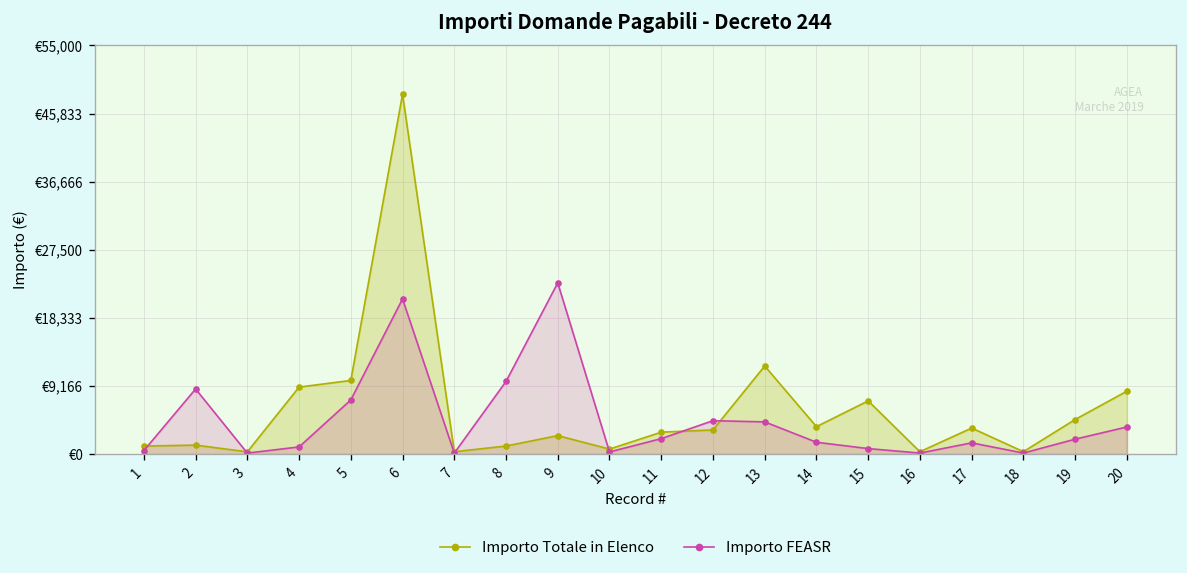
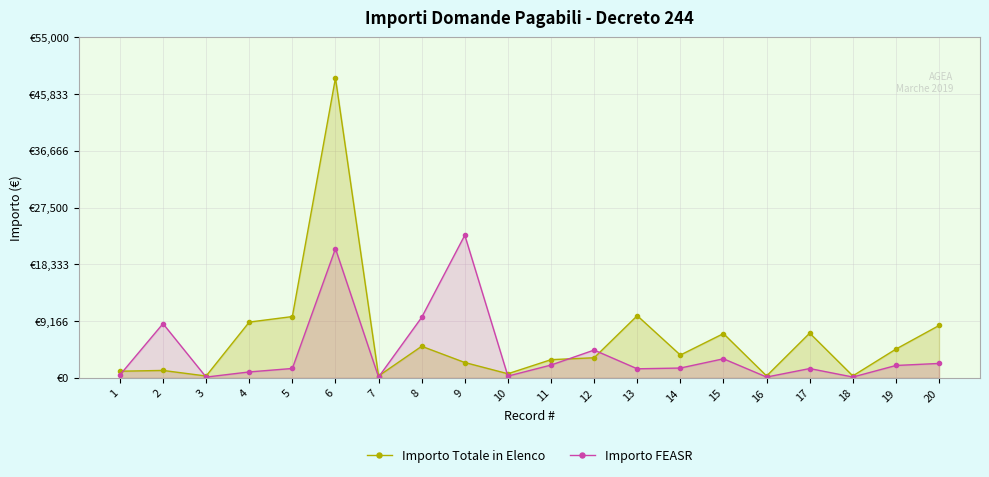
Importo FEASR, 5: €7,000 -> €2,000
Importo Totale in Elenco, 8: €1,000 -> €5,000
Importo Totale in Elenco, 13: €12,000 -> €10,000
Importo FEASR, 13: €4,000 -> €1,000
Importo FEASR, 15: €1,000 -> €3,000
Importo Totale in Elenco, 17: €4,000 -> €7,000
Importo FEASR, 20: €4,000 -> €2,000
